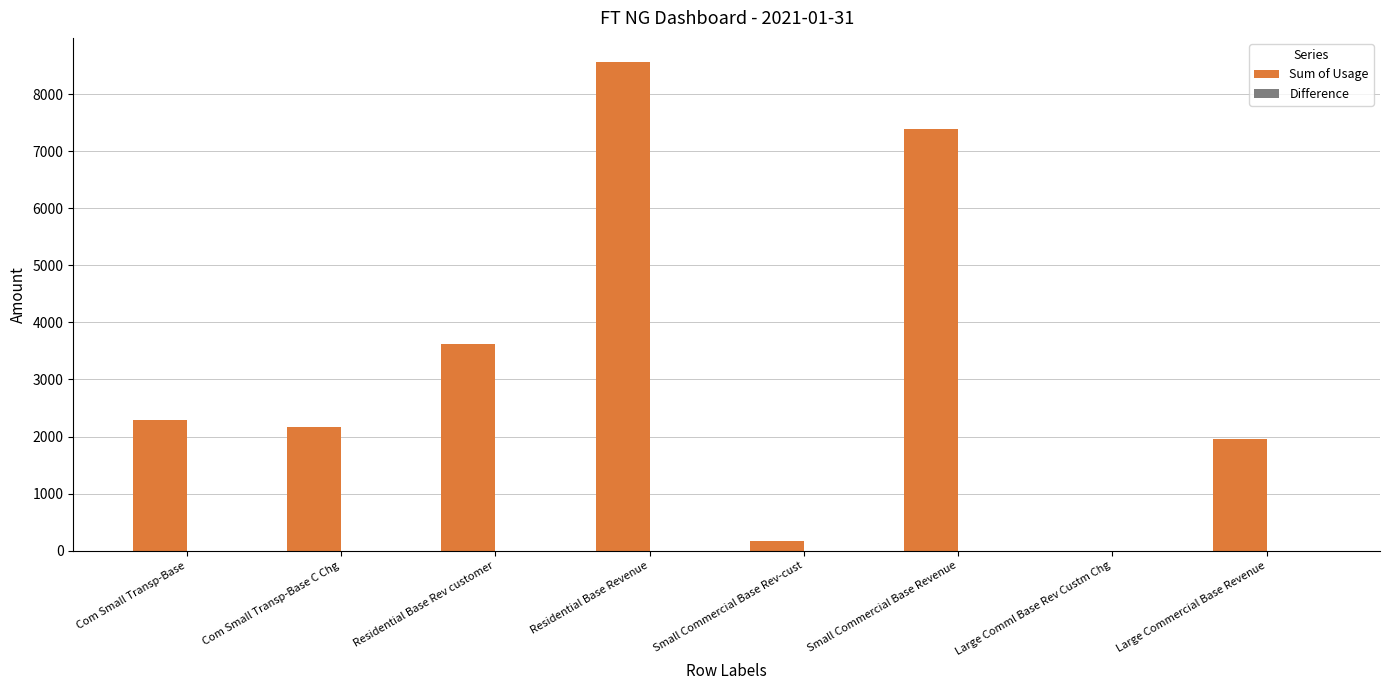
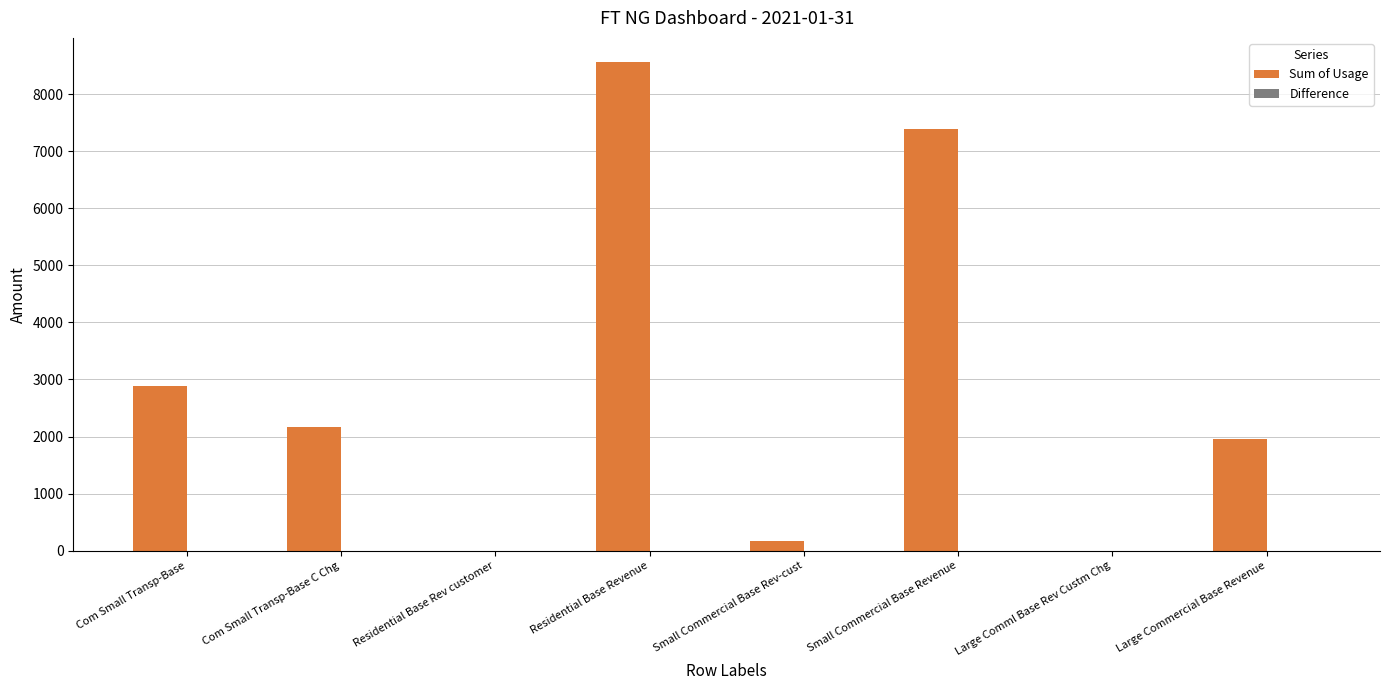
Sum of Usage, Com Small Transp-Base: 2300 -> 2900
Sum of Usage, Residential Base Rev customer: 3600 -> 0
